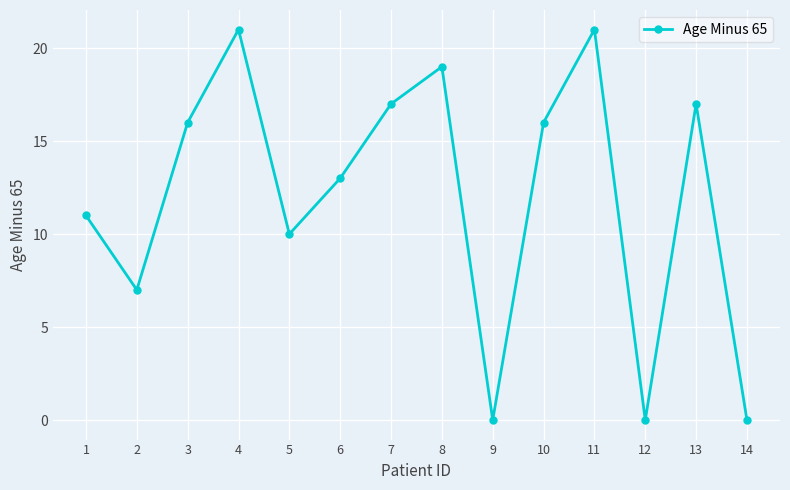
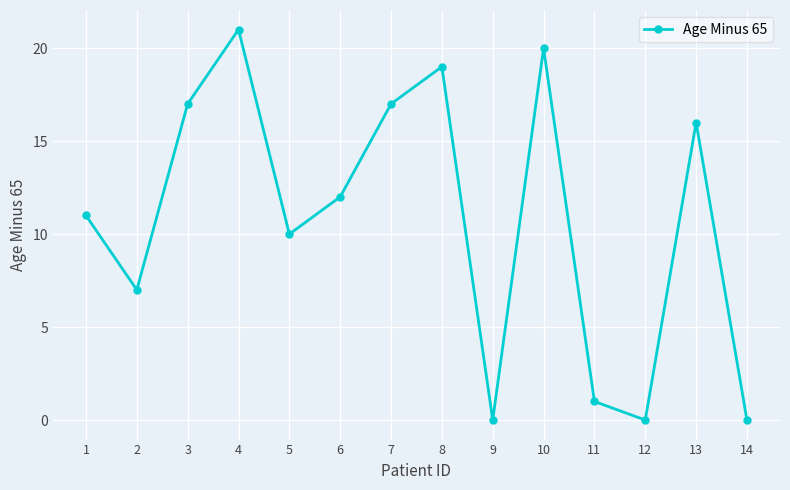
3: 16 -> 17
6: 13 -> 12
10: 16 -> 20
11: 21 -> 1
13: 17 -> 16
